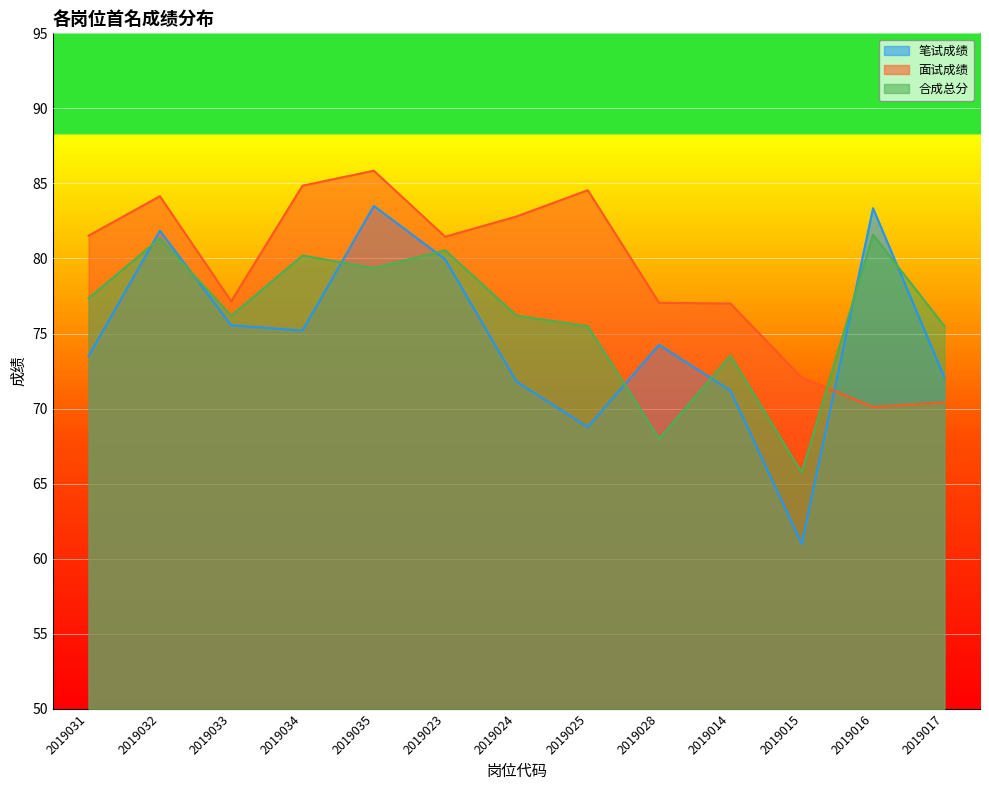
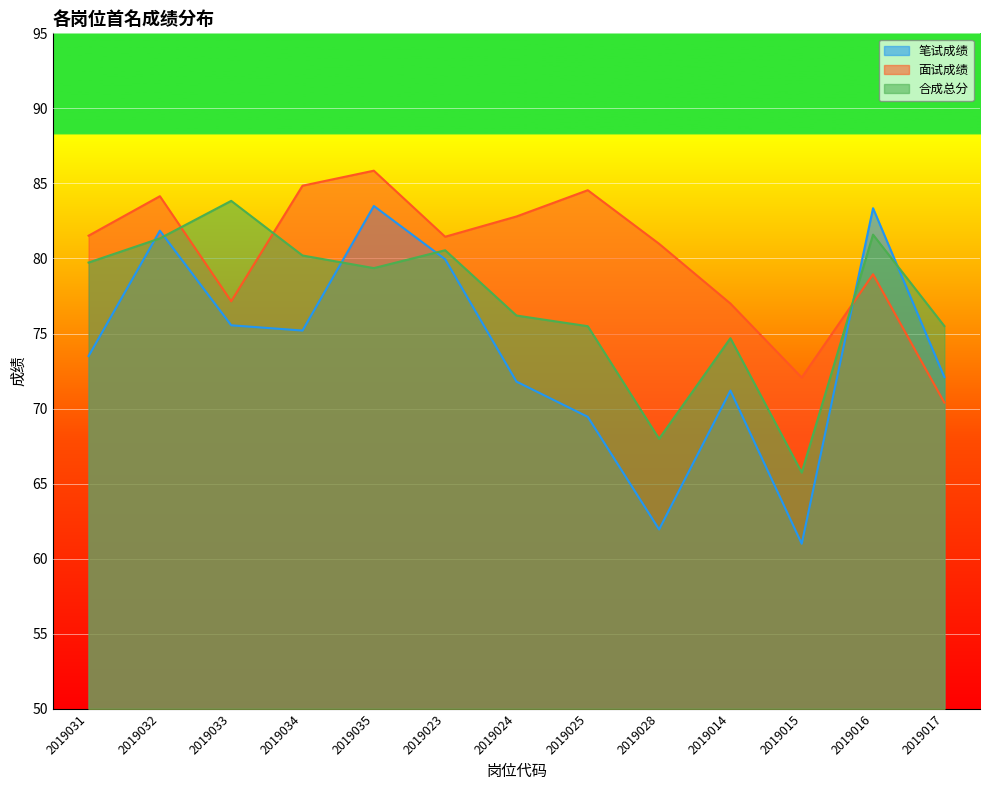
合成总分, 2019031: 77.4 -> 79.7
合成总分, 2019033: 76.2 -> 83.8
笔试成绩, 2019025: 68.8 -> 69.5
笔试成绩, 2019028: 74.3 -> 62.0
面试成绩, 2019028: 77.1 -> 81.0
合成总分, 2019014: 73.5 -> 74.7
面试成绩, 2019016: 70.1 -> 79.0
